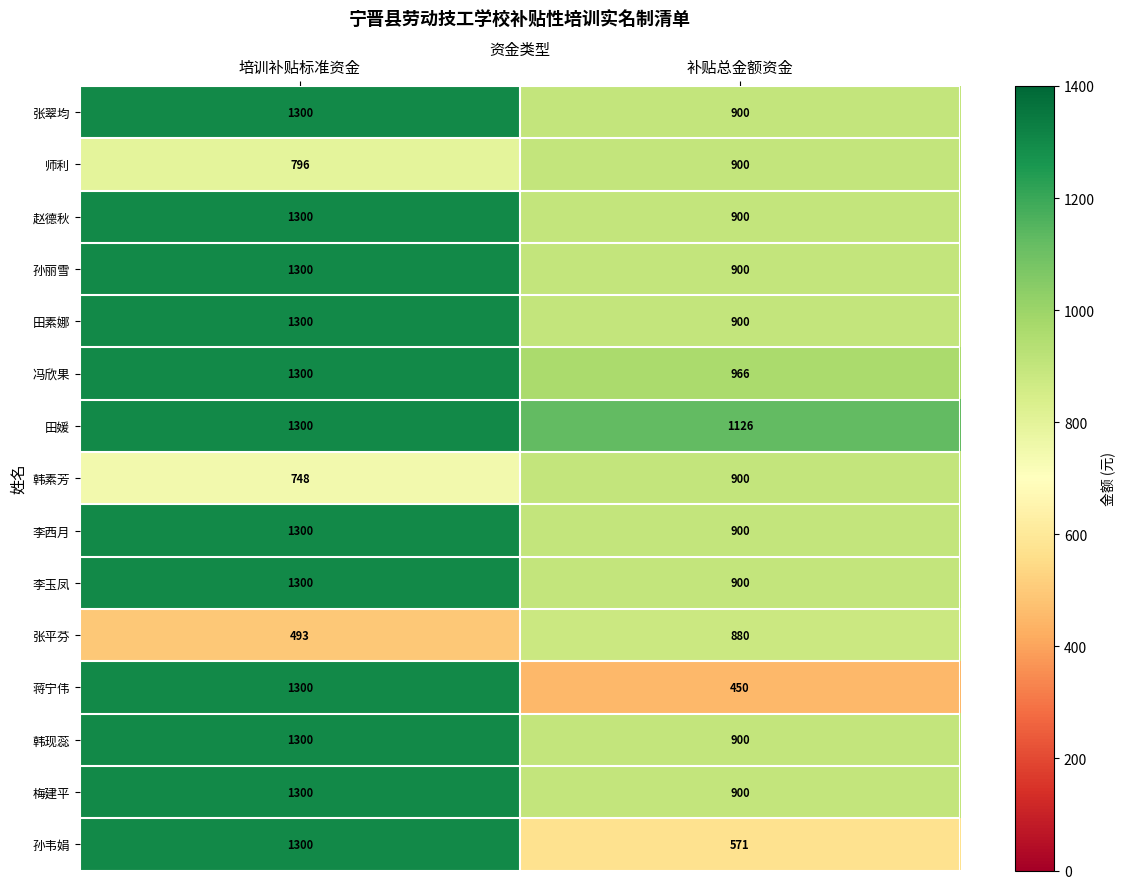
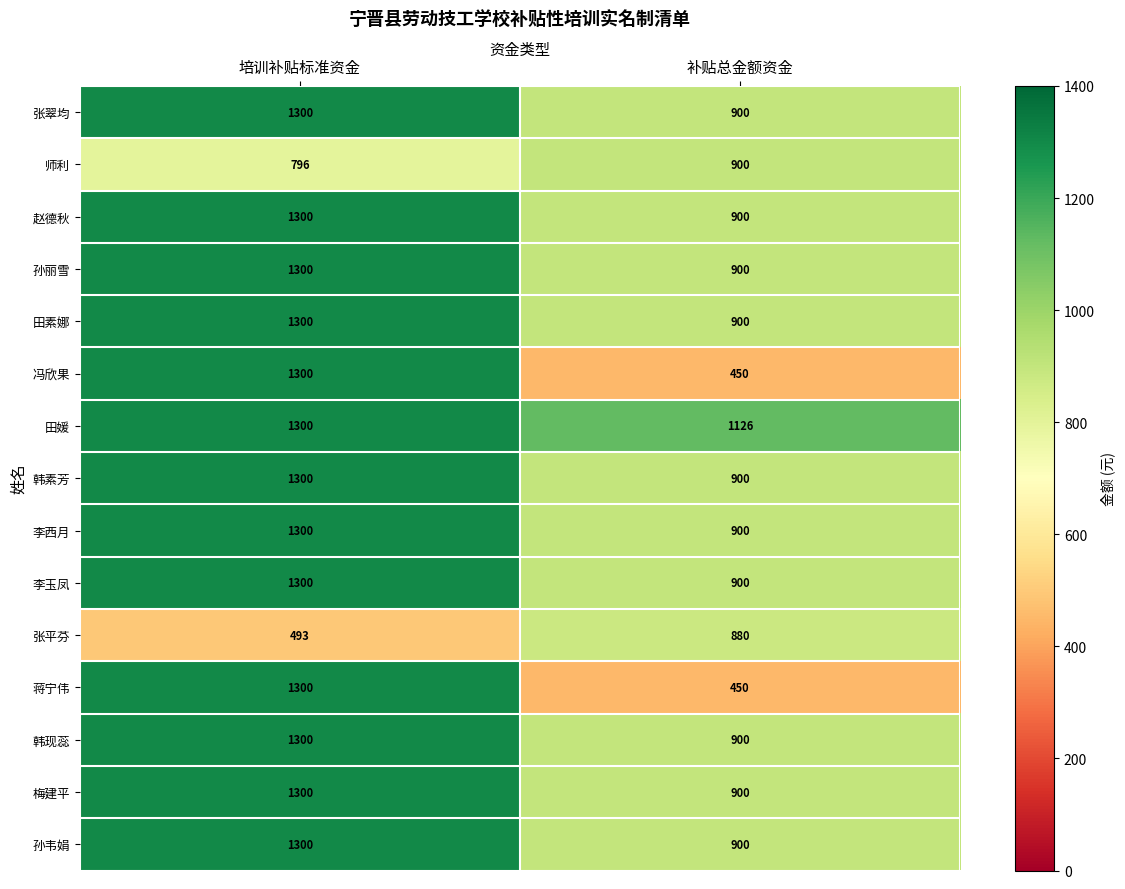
冯欣果, 补贴总金额资金: 966 -> 450
韩素芳, 培训补贴标准资金: 748 -> 1300
孙韦娟, 补贴总金额资金: 571 -> 900
